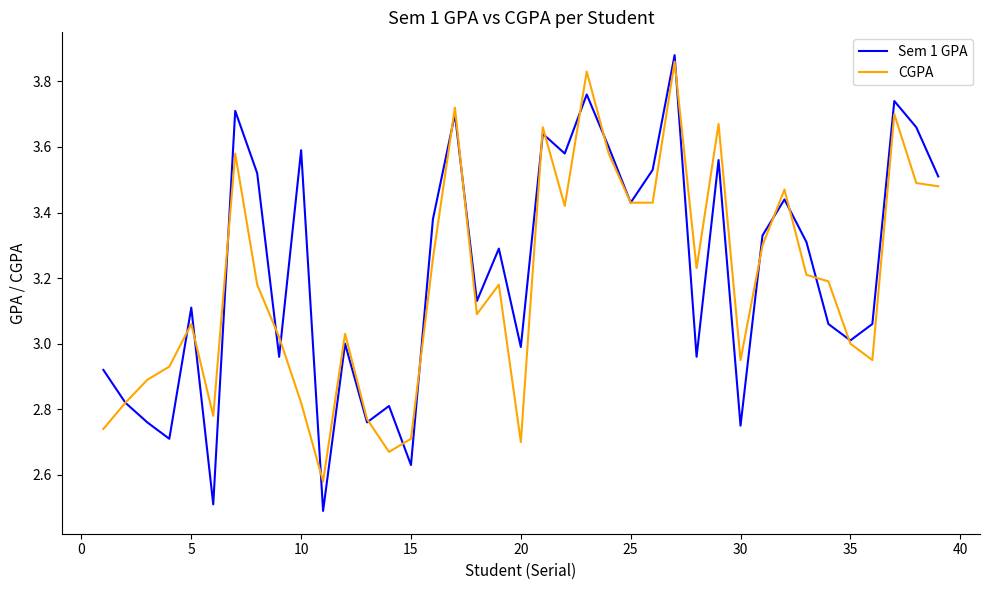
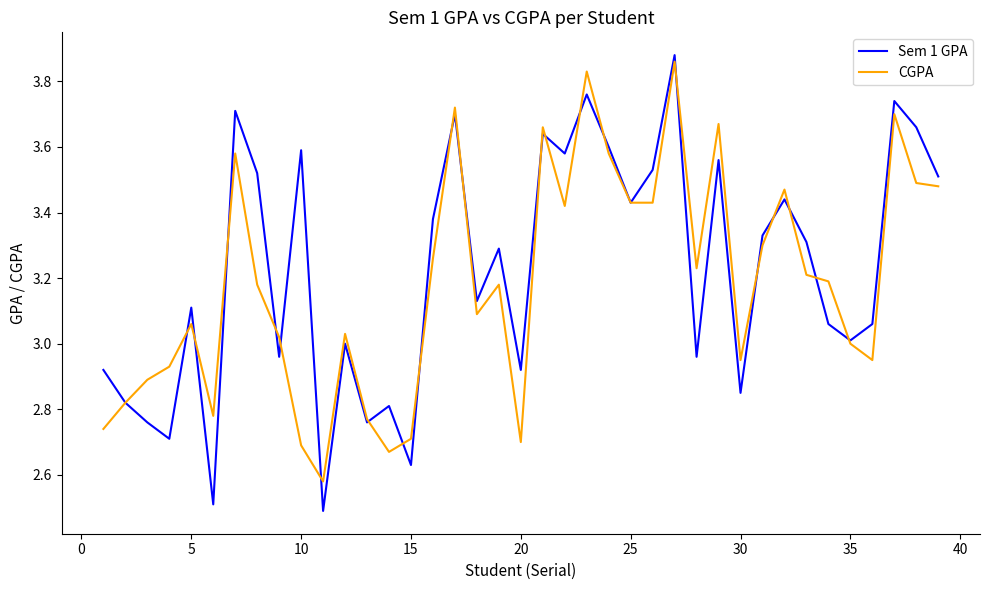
CGPA, 10: 2.82 -> 2.69
Sem 1 GPA, 20: 2.99 -> 2.92
Sem 1 GPA, 30: 2.75 -> 2.85
